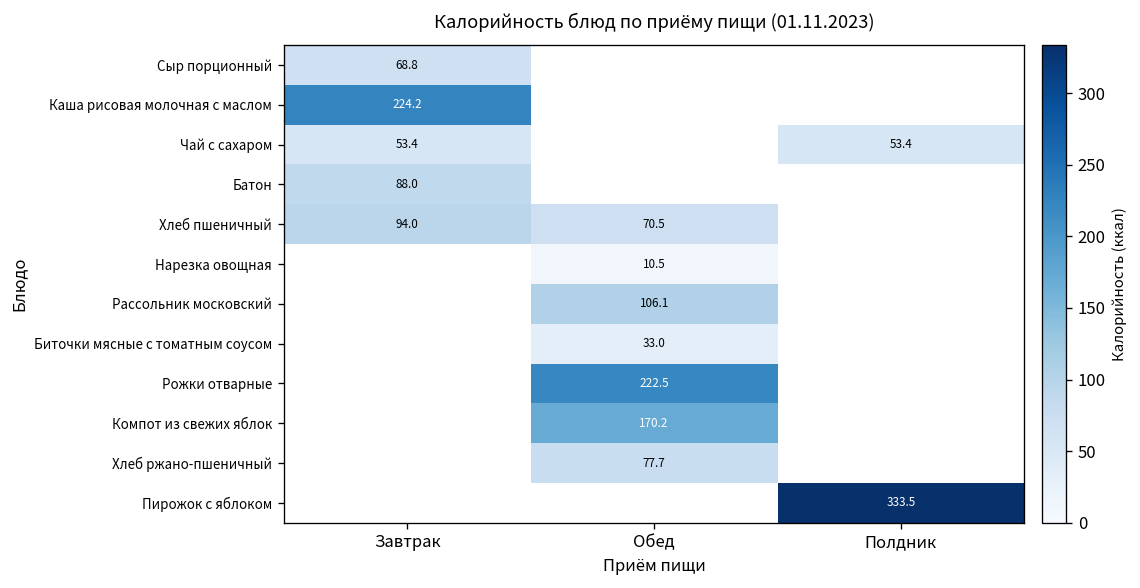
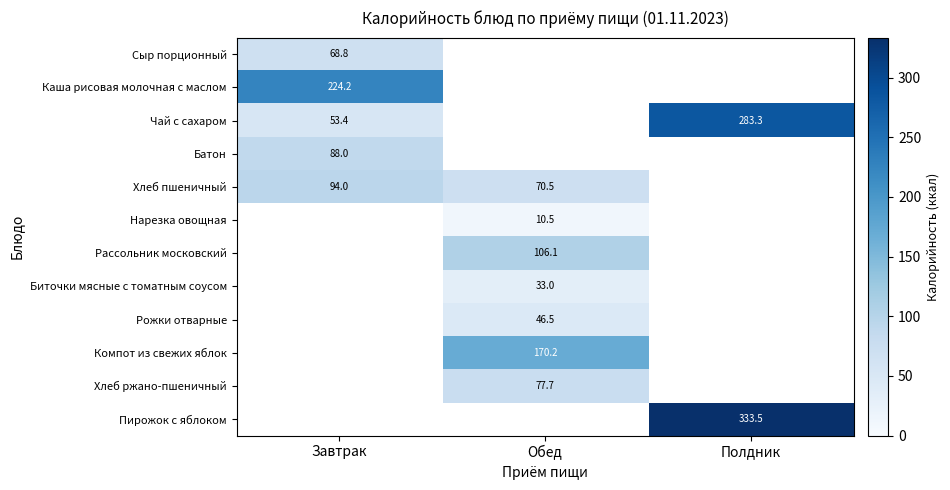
Чай с сахаром, Полдник: 53.4 -> 283.3
Рожки отварные, Обед: 222.5 -> 46.5
